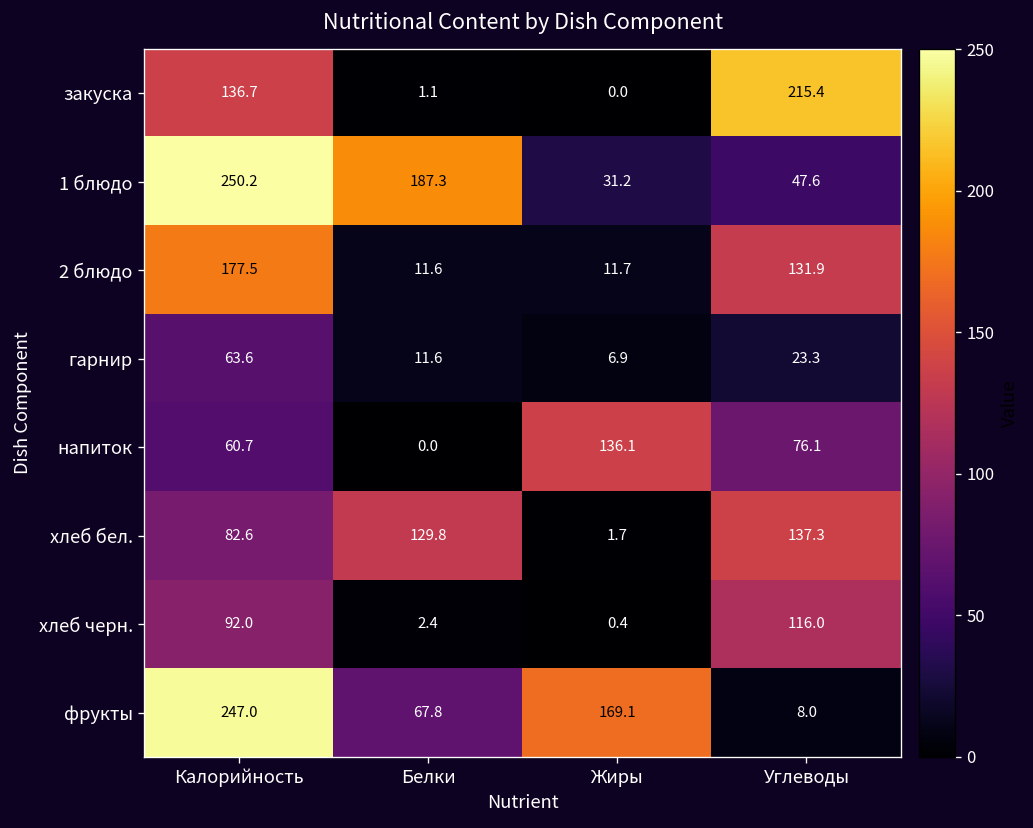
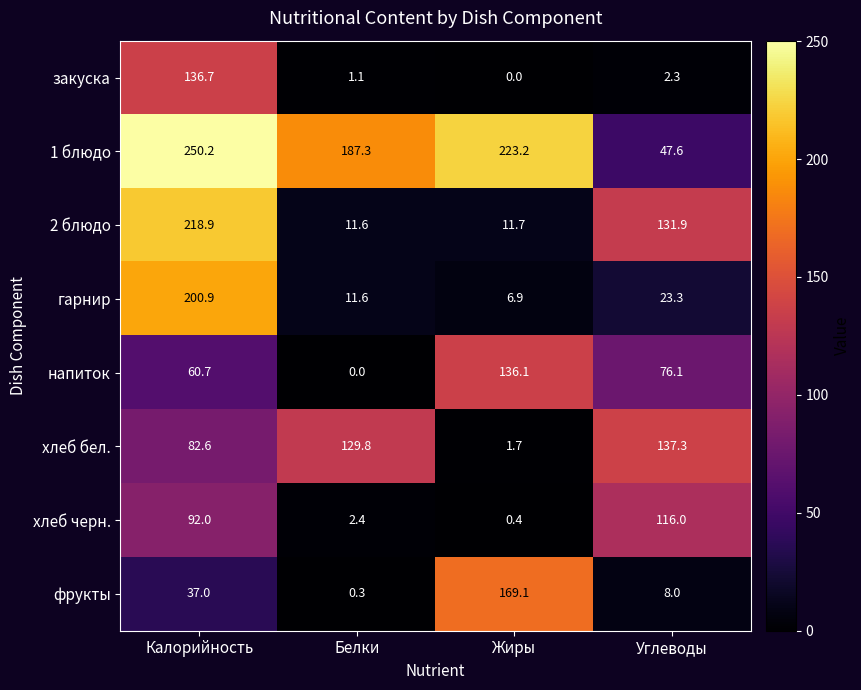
закуска, Углеводы: 215.4 -> 2.3
1 блюдо, Жиры: 31.2 -> 223.2
2 блюдо, Калорийность: 177.5 -> 218.9
гарнир, Калорийность: 63.6 -> 200.9
фрукты, Калорийность: 247.0 -> 37.0
фрукты, Белки: 67.8 -> 0.3
